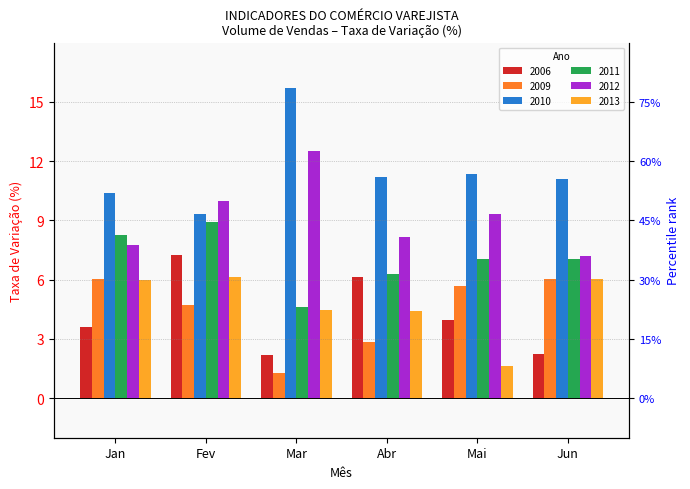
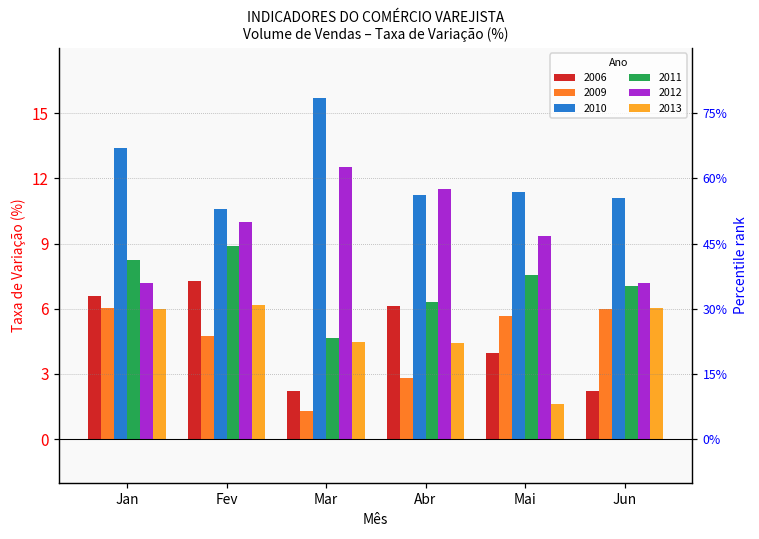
2006, Jan: 3.6 -> 6.6
2010, Jan: 10.4 -> 13.4
2012, Jan: 7.7 -> 7.2
2010, Fev: 9.3 -> 10.6
2012, Abr: 8.2 -> 11.5
2011, Mai: 7.1 -> 7.5
